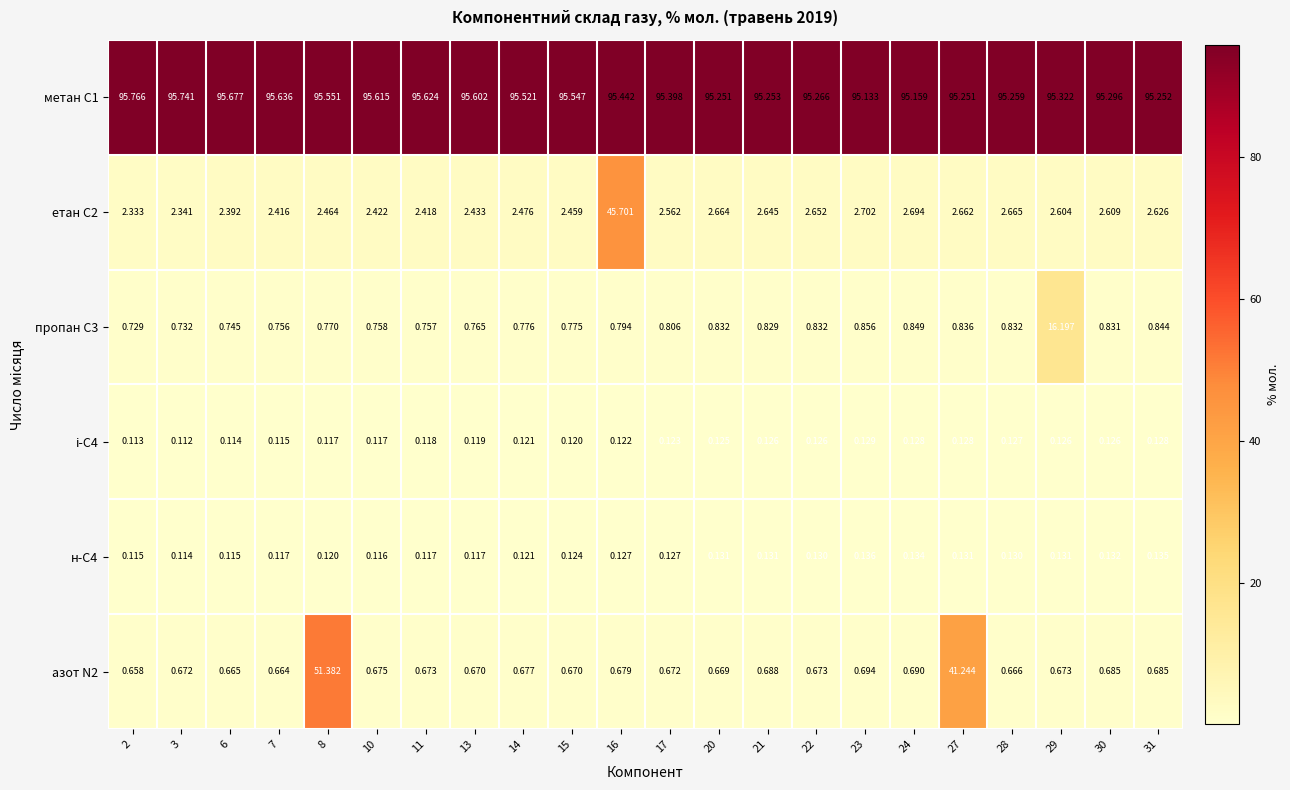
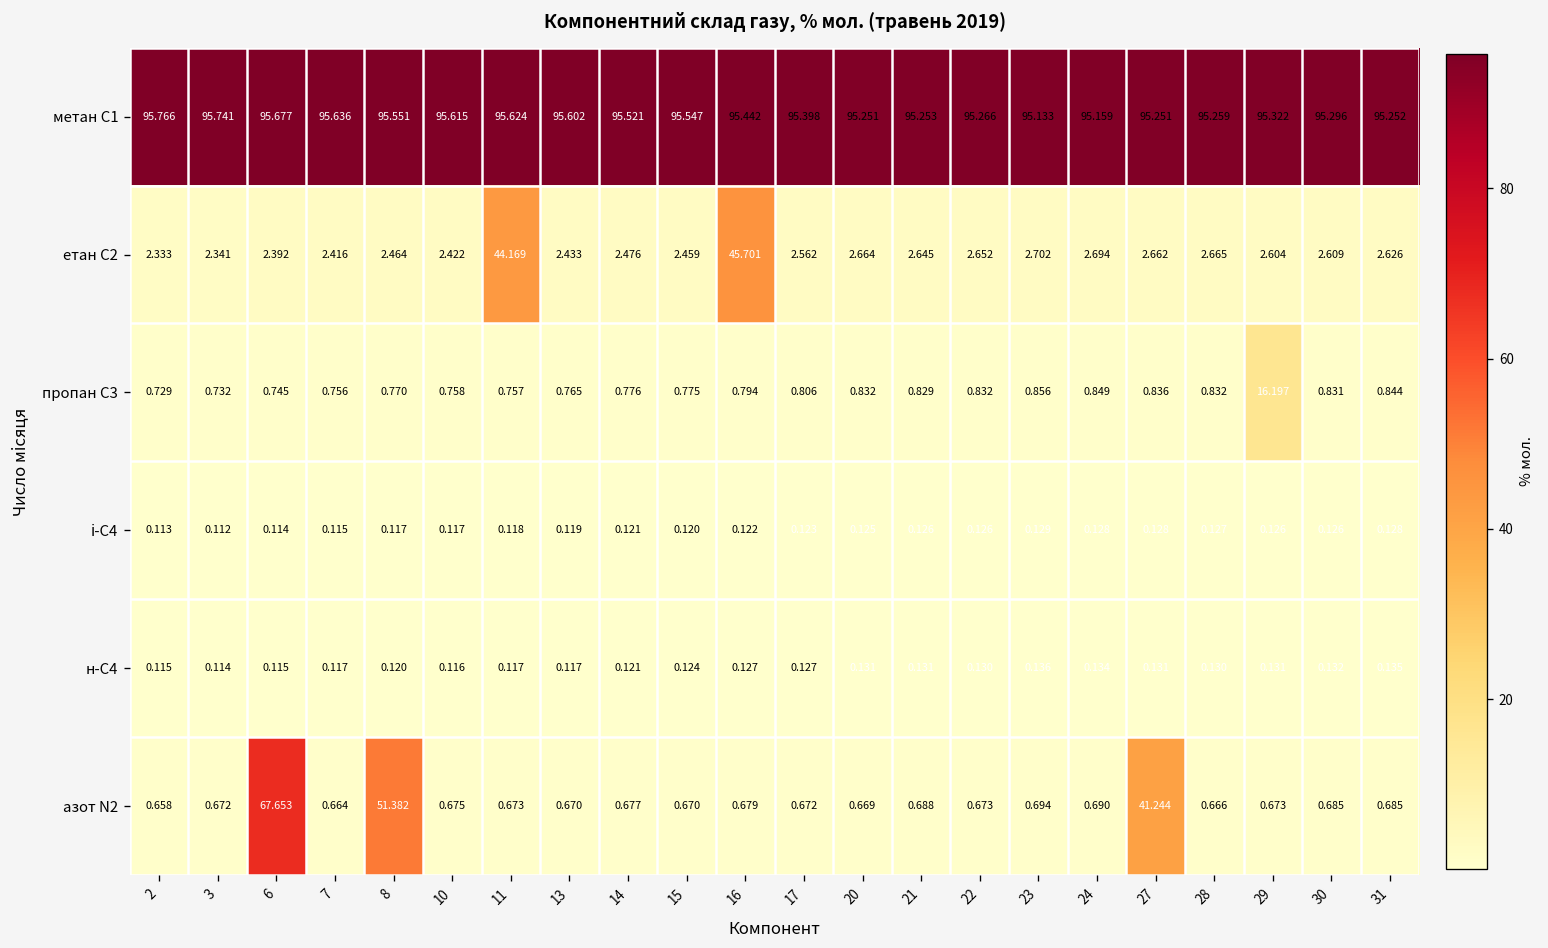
етан С2, 11: 2.418 -> 44.169
азот N2, 6: 0.665 -> 67.653
